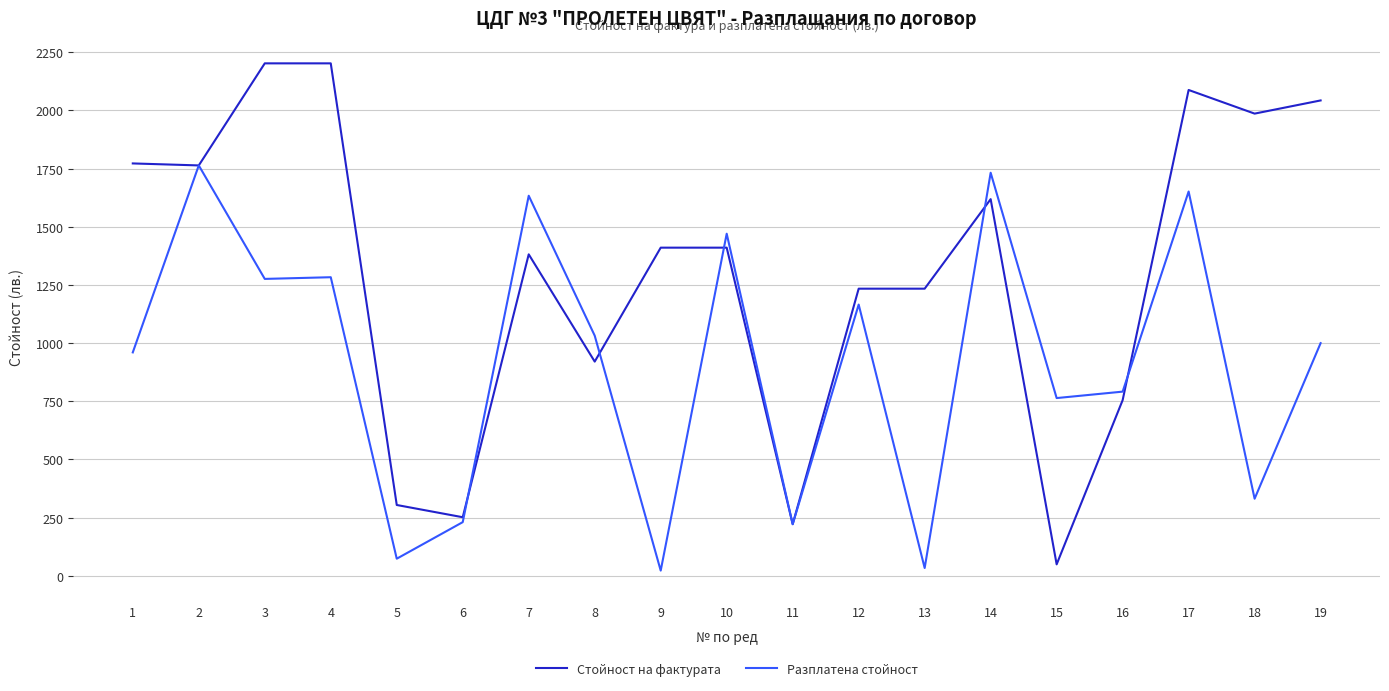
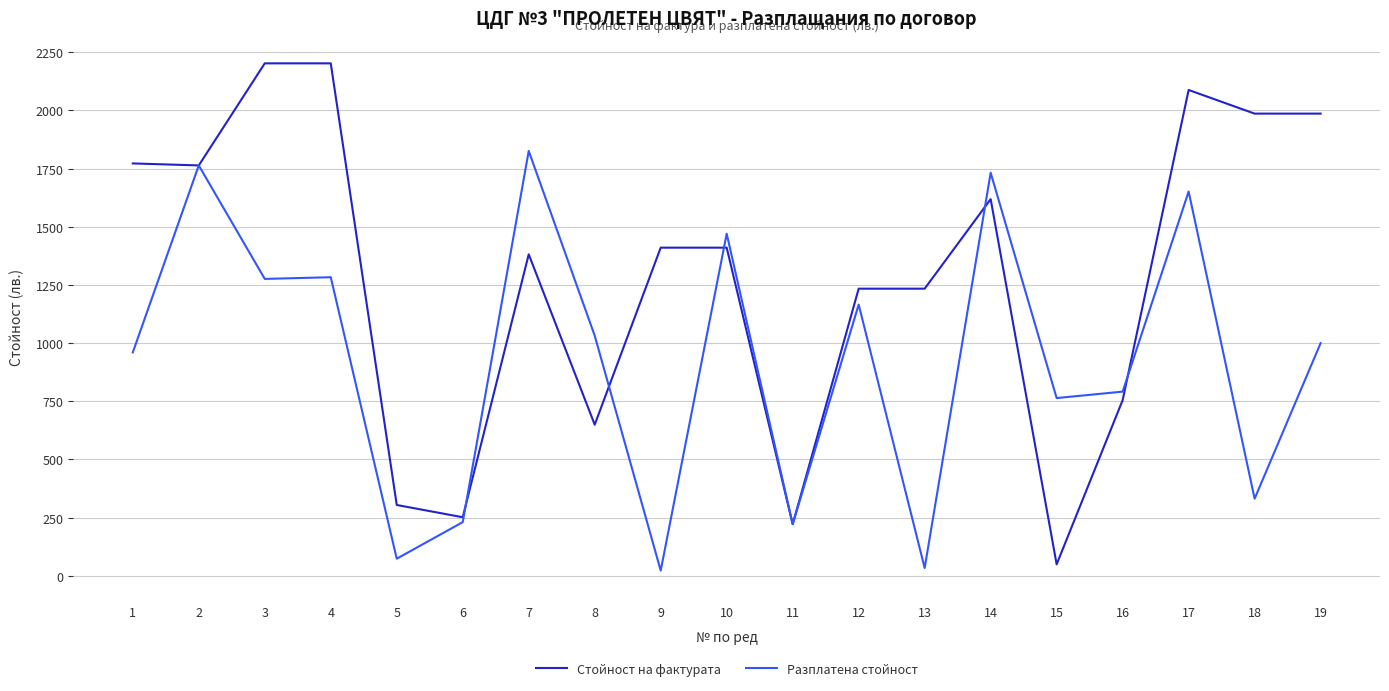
Разплатена стойност, 7: 1630 -> 1830
Стойност на фактурата, 8: 920 -> 650
Стойност на фактурата, 19: 2040 -> 1990
